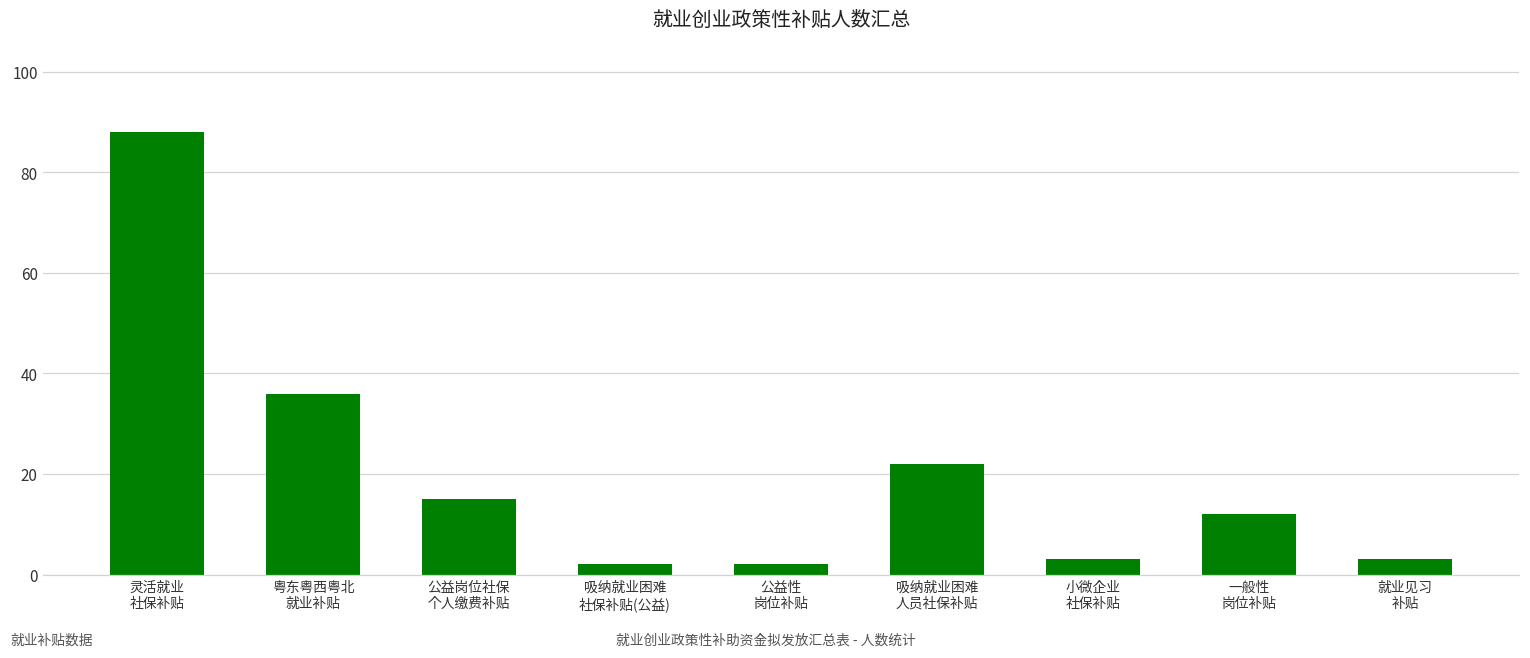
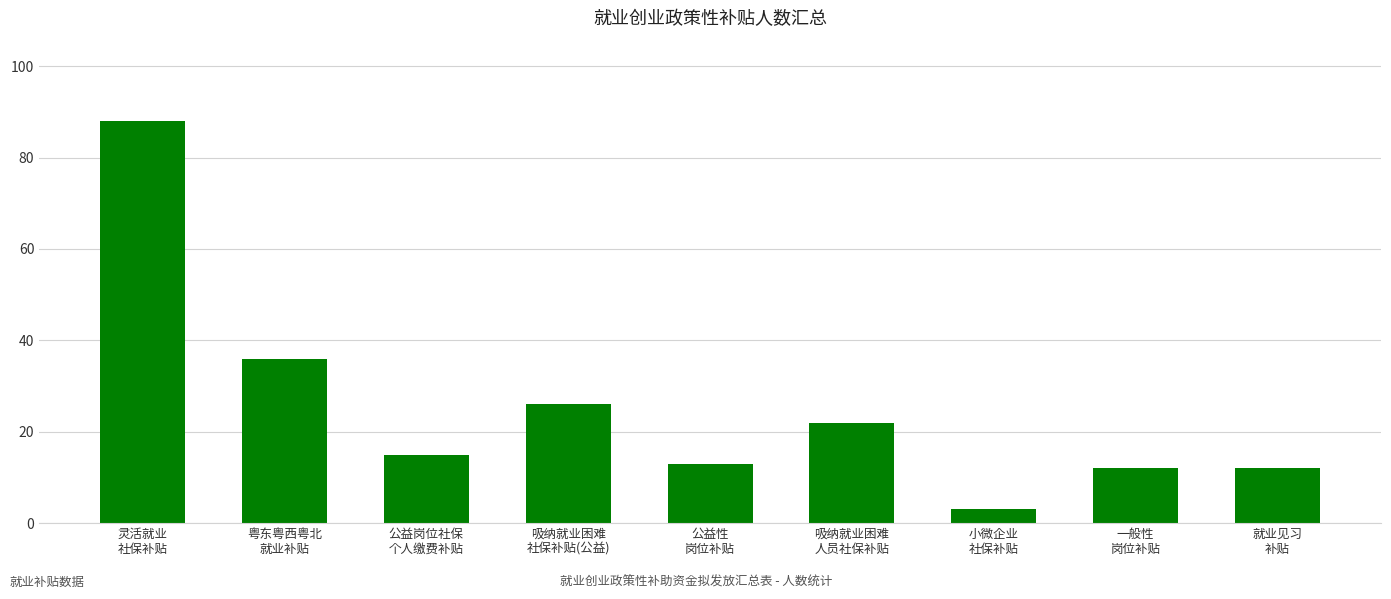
吸纳就业困难 社保补贴(公益): 2 -> 26
公益性 岗位补贴: 2 -> 13
就业见习 补贴: 3 -> 12
